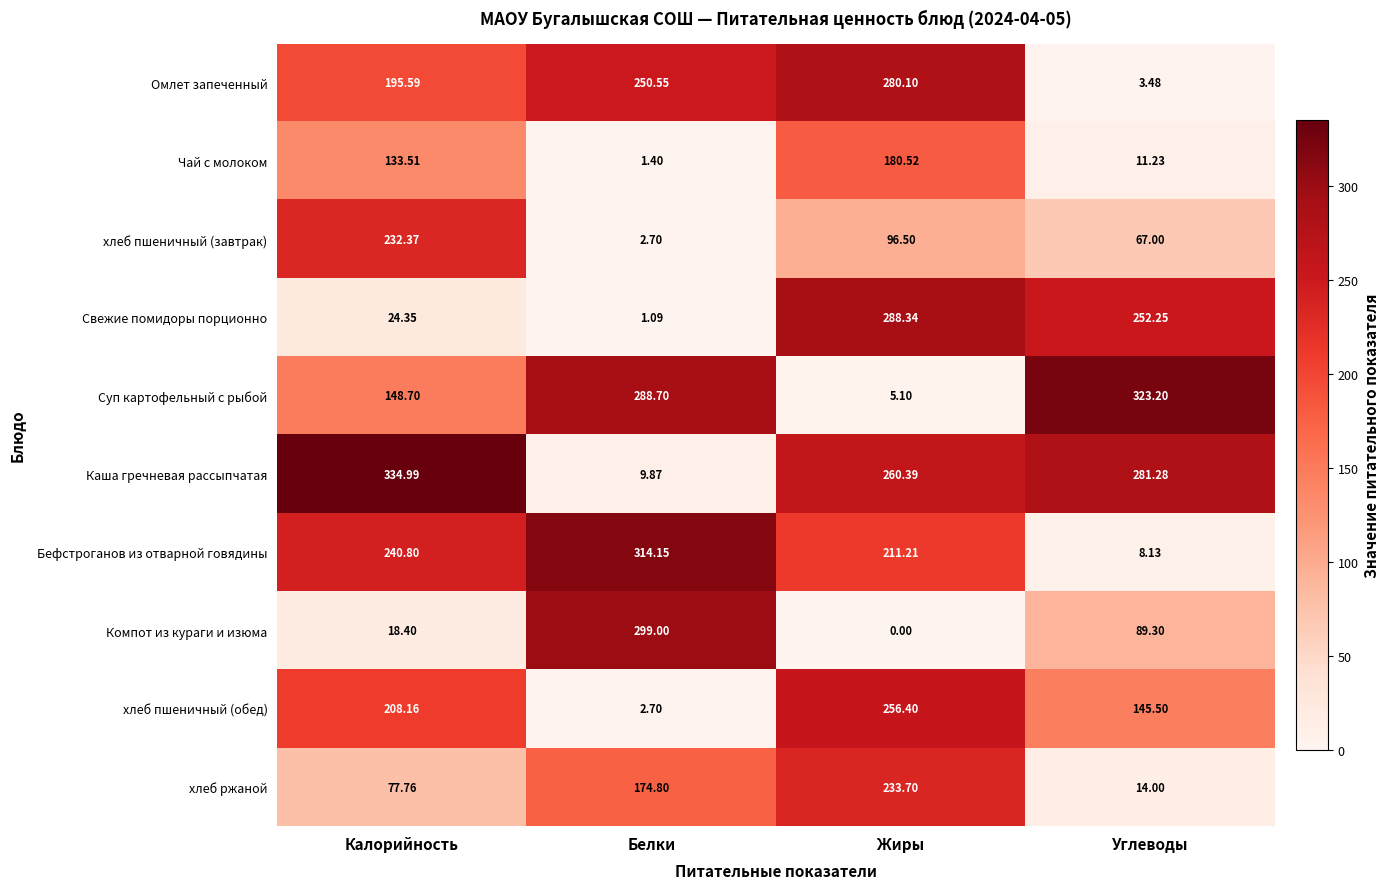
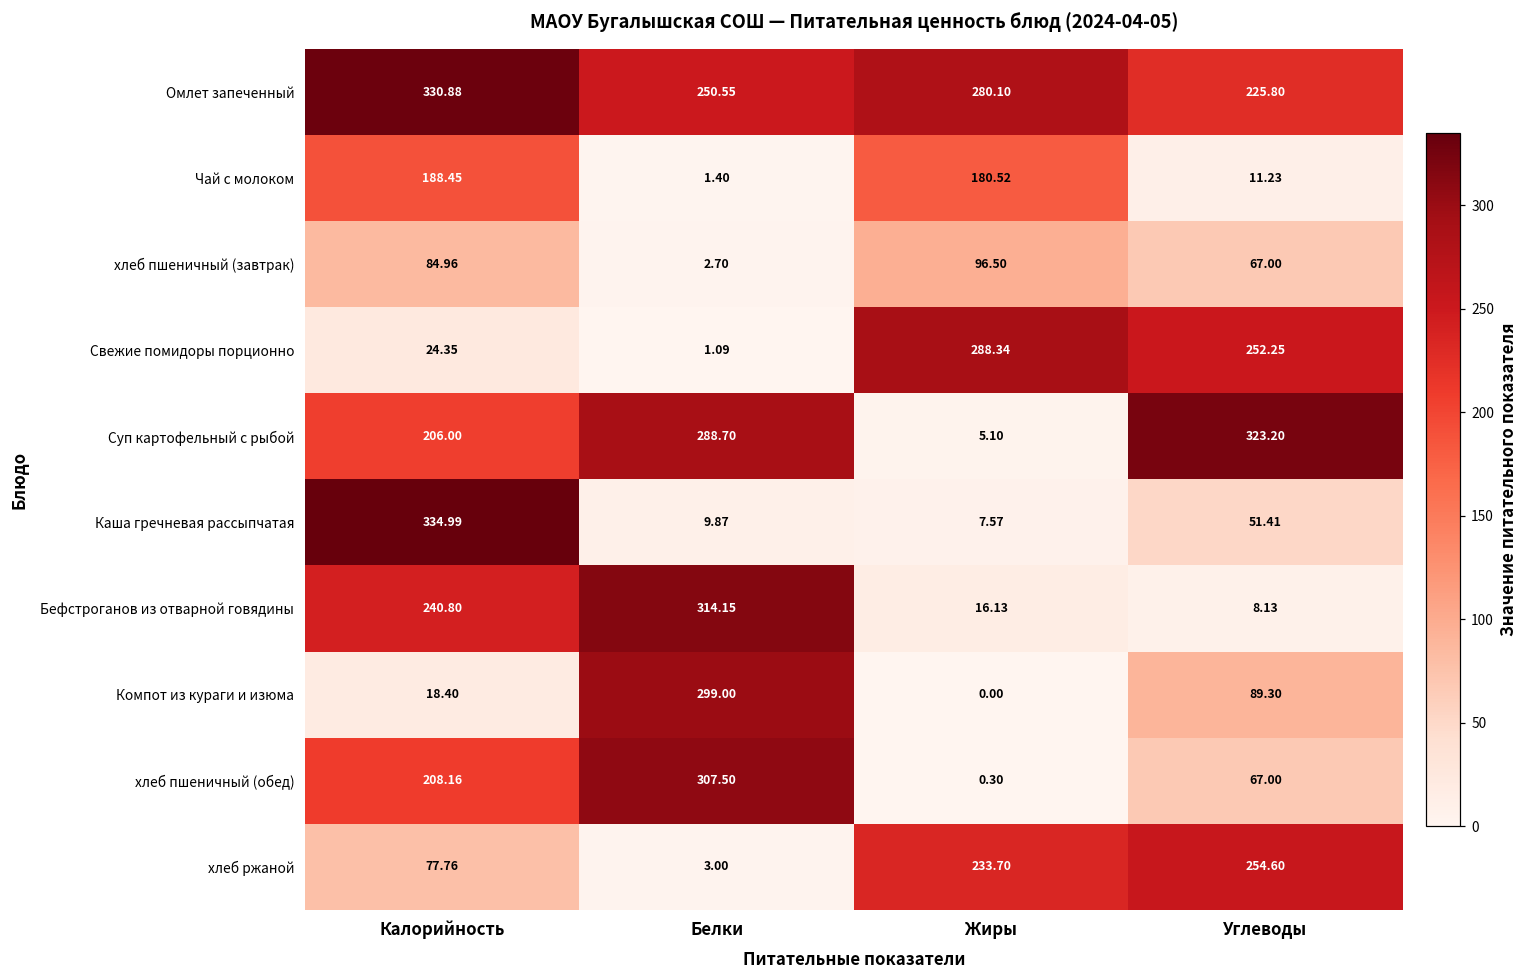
Омлет запеченный, Калорийность: 195.59 -> 330.88
Омлет запеченный, Углеводы: 3.48 -> 225.80
Чай с молоком, Калорийность: 133.51 -> 188.45
хлеб пшеничный (завтрак), Калорийность: 232.37 -> 84.96
Суп картофельный с рыбой, Калорийность: 148.70 -> 206.00
Каша гречневая рассыпчатая, Жиры: 260.39 -> 7.57
Каша гречневая рассыпчатая, Углеводы: 281.28 -> 51.41
Бефстроганов из отварной говядины, Жиры: 211.21 -> 16.13
хлеб пшеничный (обед), Белки: 2.70 -> 307.50
хлеб пшеничный (обед), Жиры: 256.40 -> 0.30
хлеб пшеничный (обед), Углеводы: 145.50 -> 67.00
хлеб ржаной, Белки: 174.80 -> 3.00
хлеб ржаной, Углеводы: 14.00 -> 254.60
